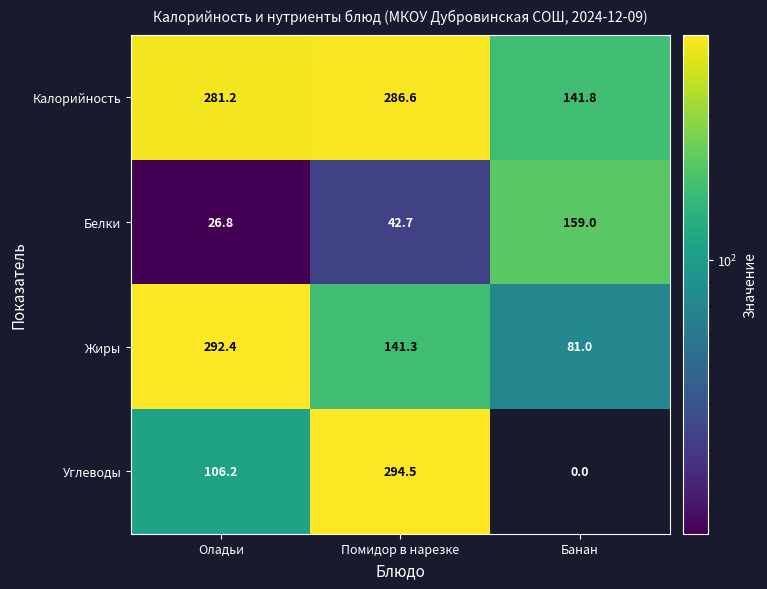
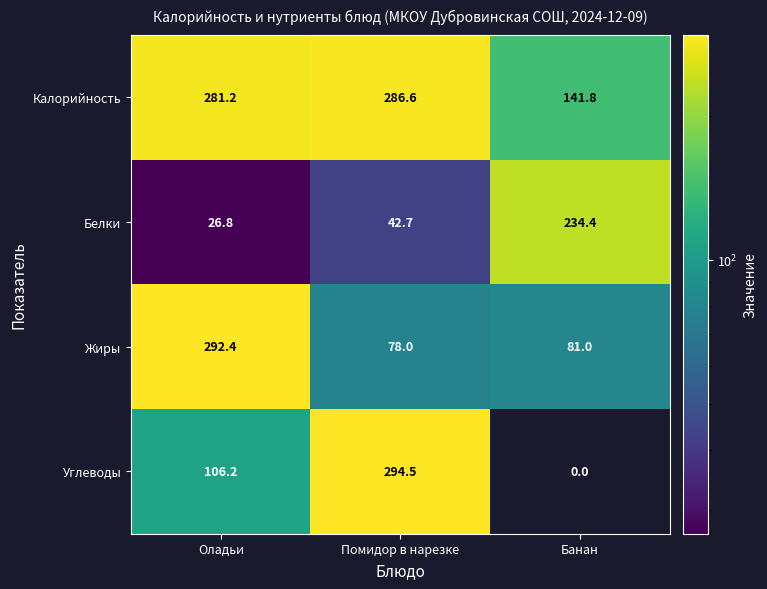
Белки, Банан: 159.0 -> 234.4
Жиры, Помидор в нарезке: 141.3 -> 78.0
